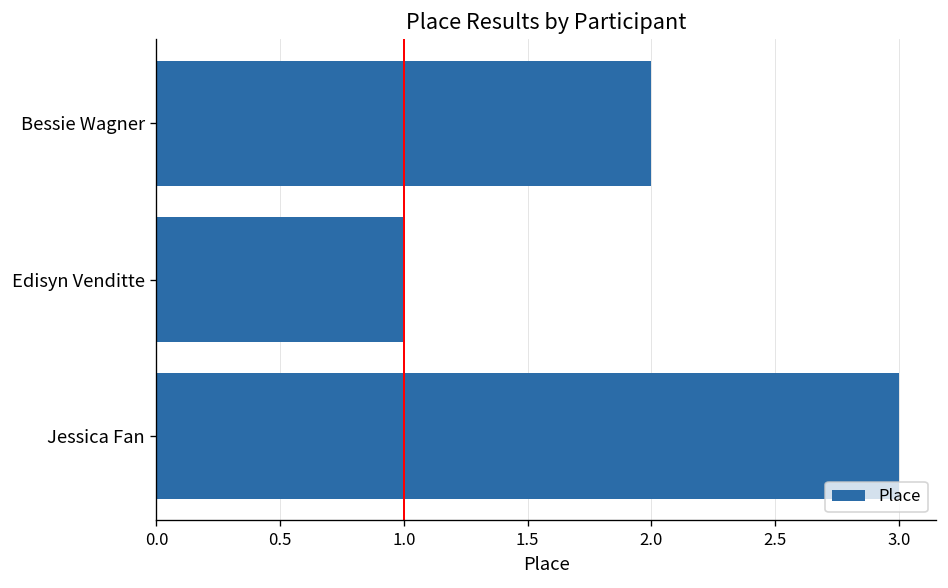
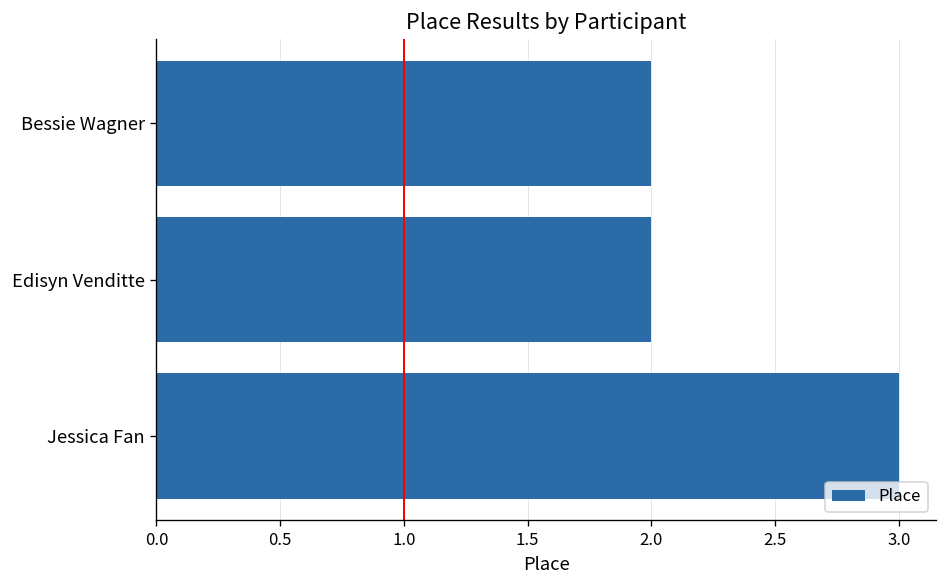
Edisyn Venditte: 1 -> 2
